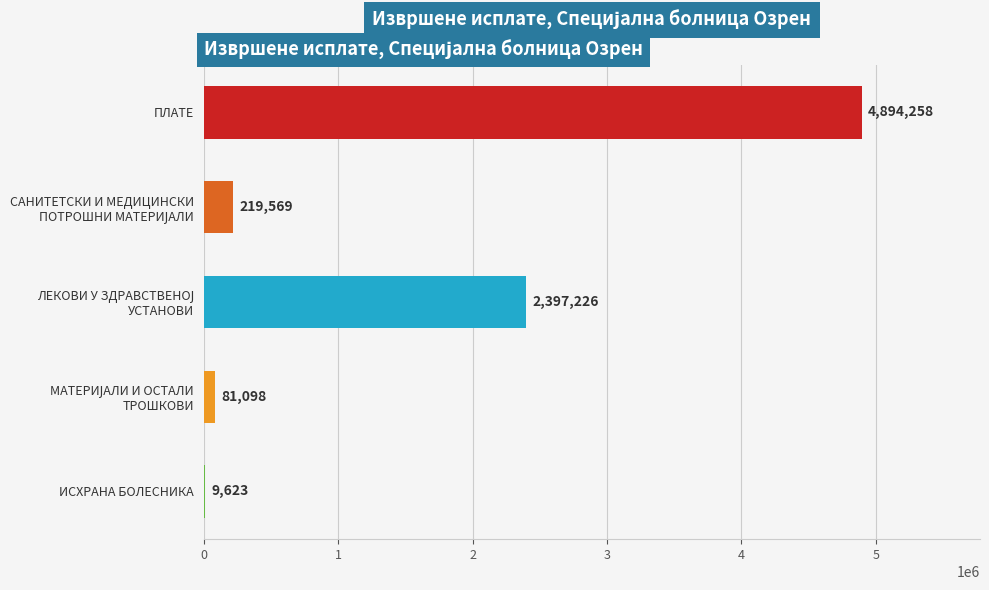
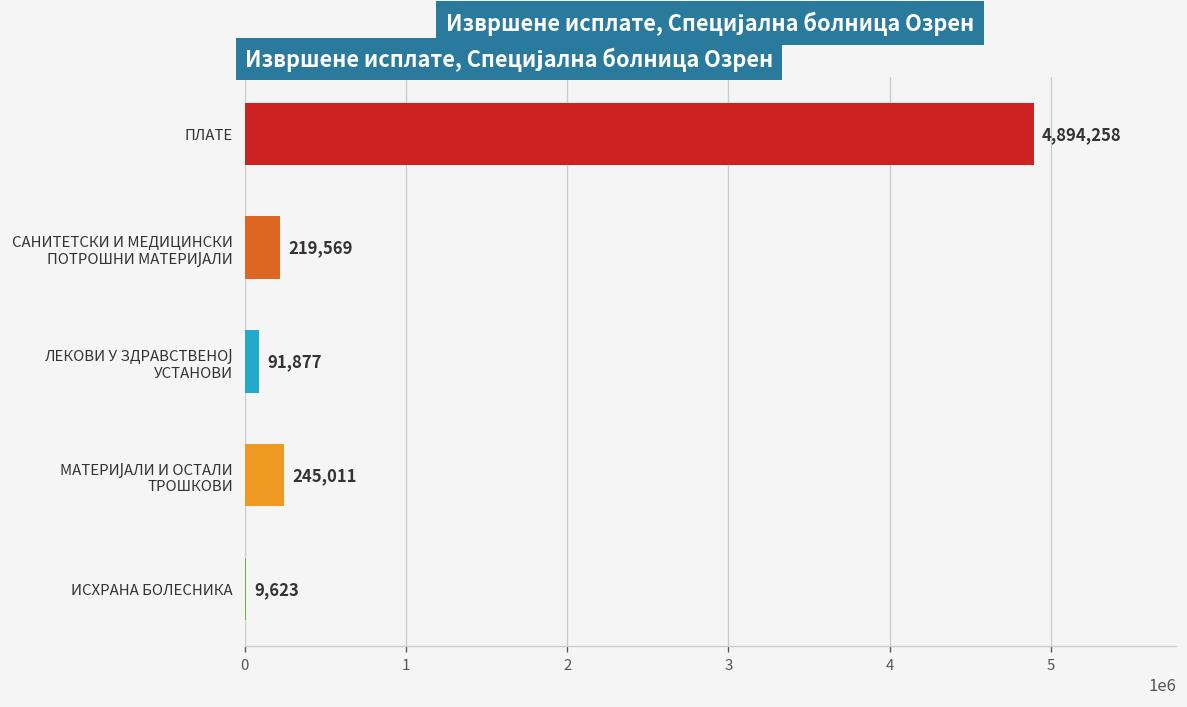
ЛЕКОВИ У ЗДРАВСТВЕНОЈ УСТАНОВИ: 2,397,226 -> 91,877
МАТЕРИЈАЛИ И ОСТАЛИ ТРОШКОВИ: 81,098 -> 245,011
